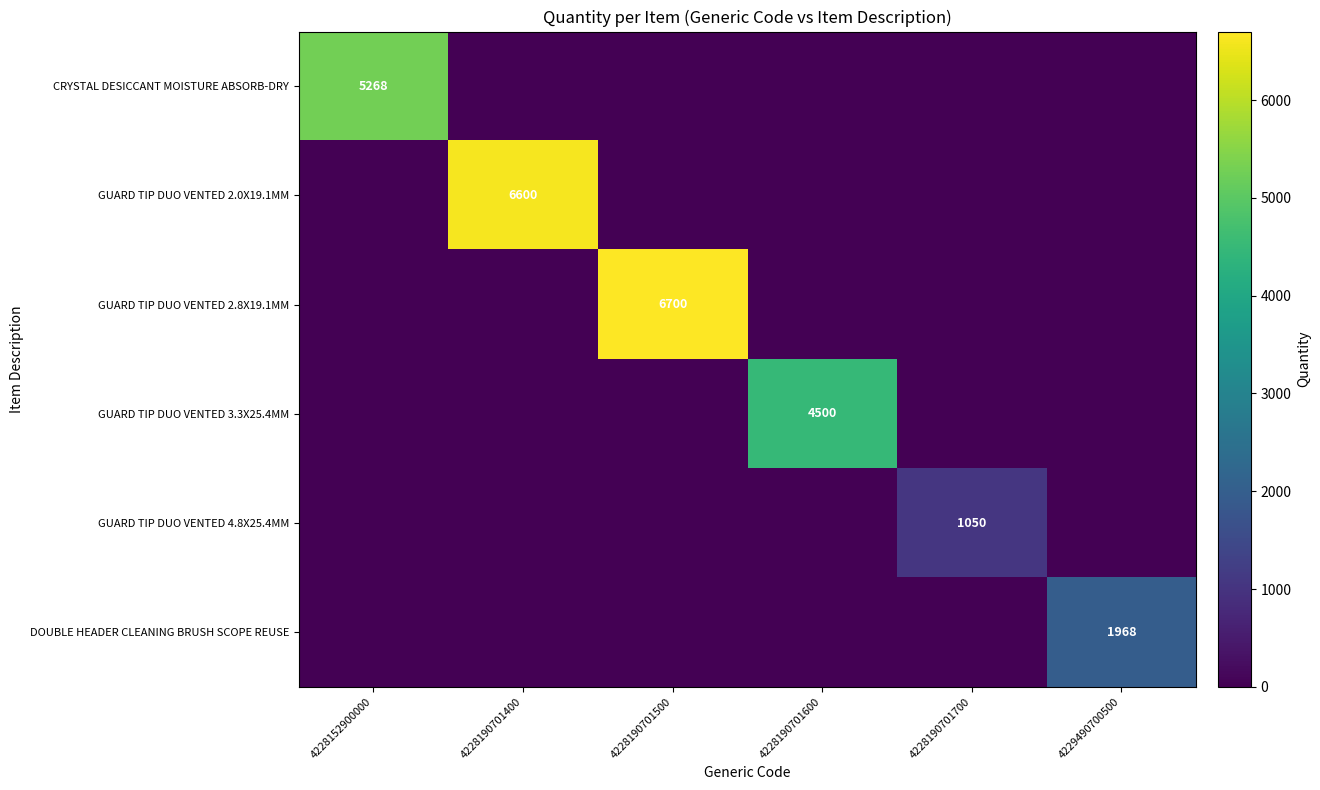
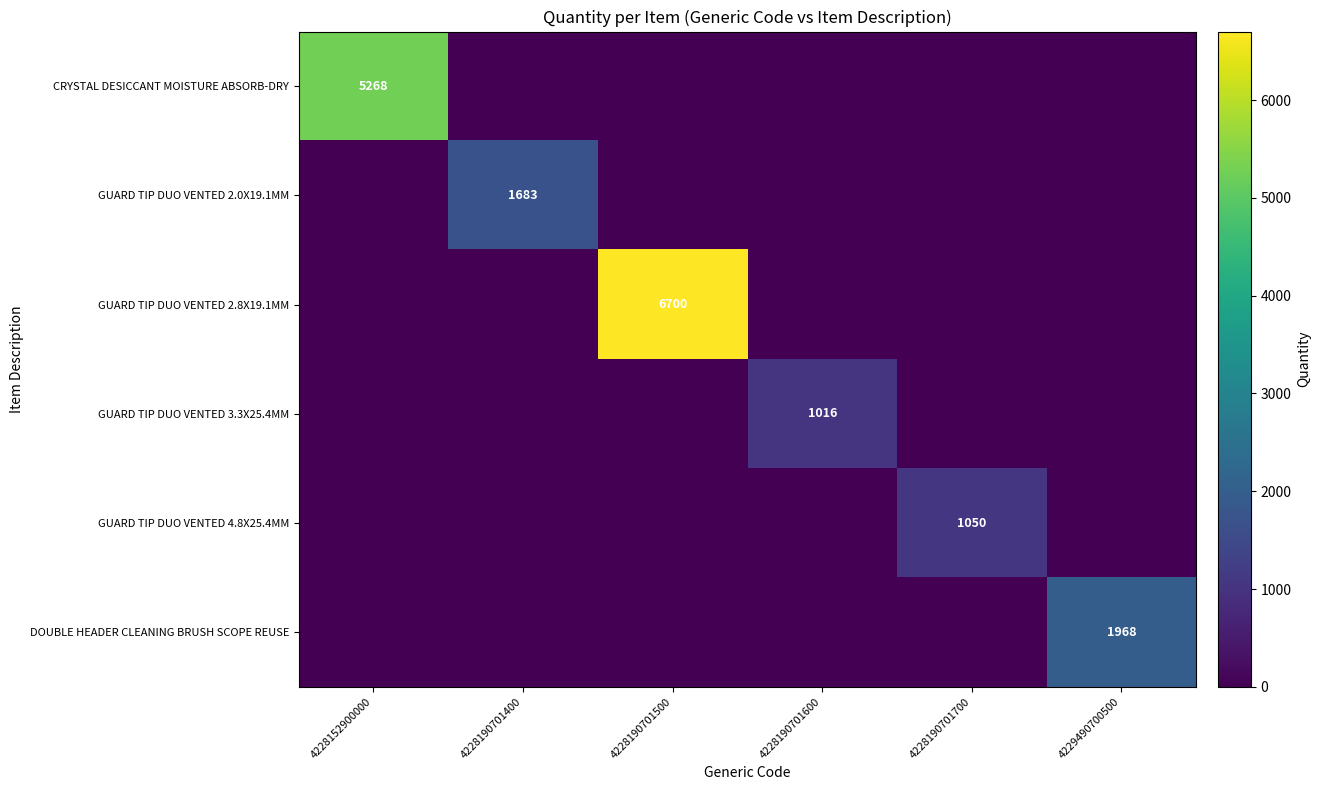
GUARD TIP DUO VENTED 2.0X19.1MM, 4228190701400: 6600 -> 1683
GUARD TIP DUO VENTED 3.3X25.4MM, 4228190701600: 4500 -> 1016
